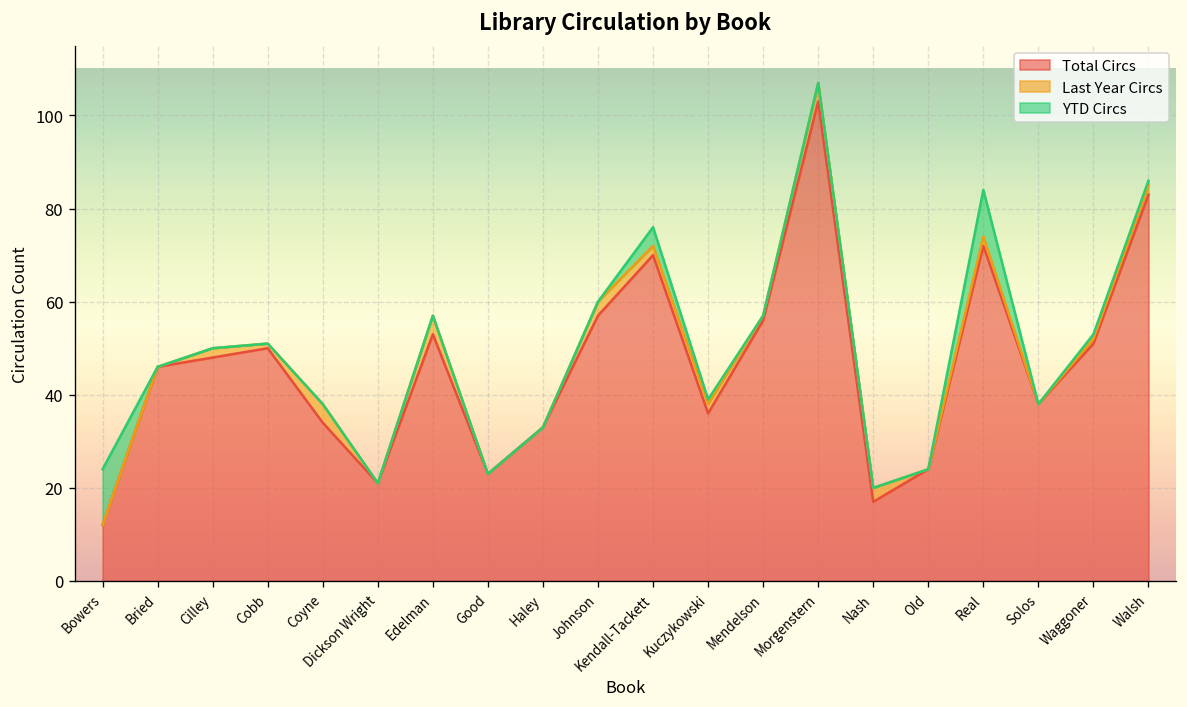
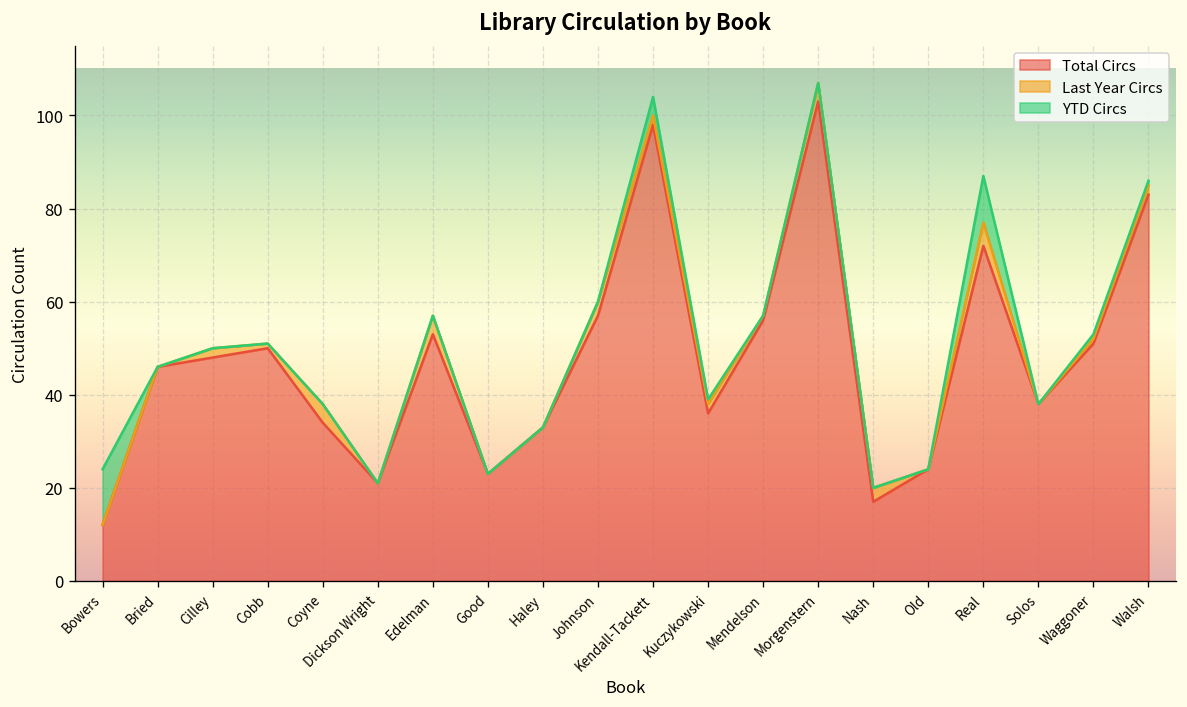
Total Circs, Kendall-Tackett: 70 -> 98
Last Year Circs, Real: 2 -> 5
